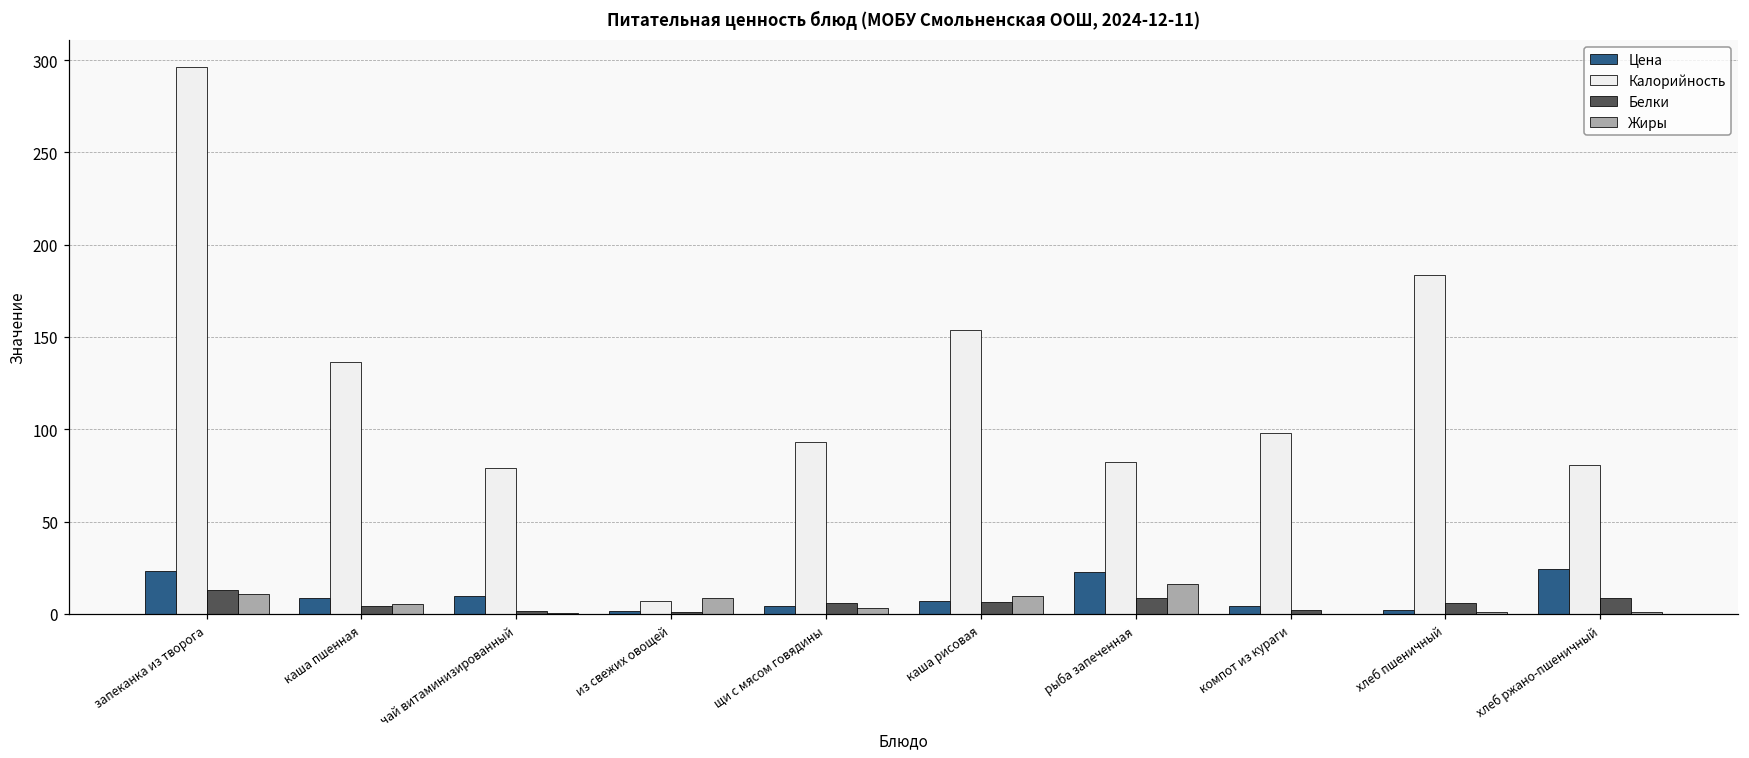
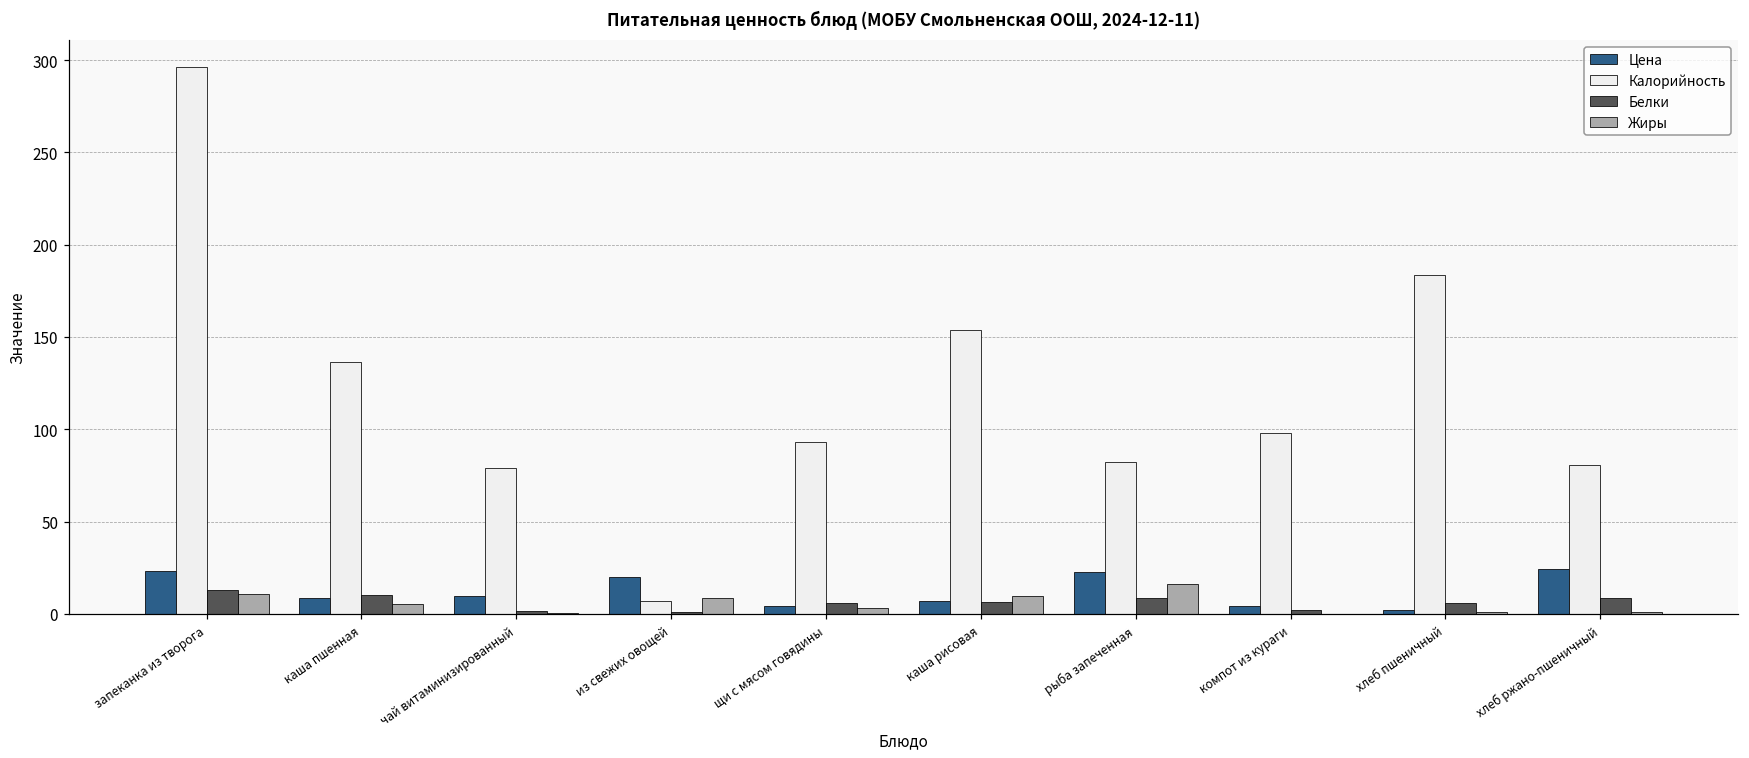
Белки, каша пшенная: 4 -> 10
Цена, из свежих овощей: 2 -> 20
